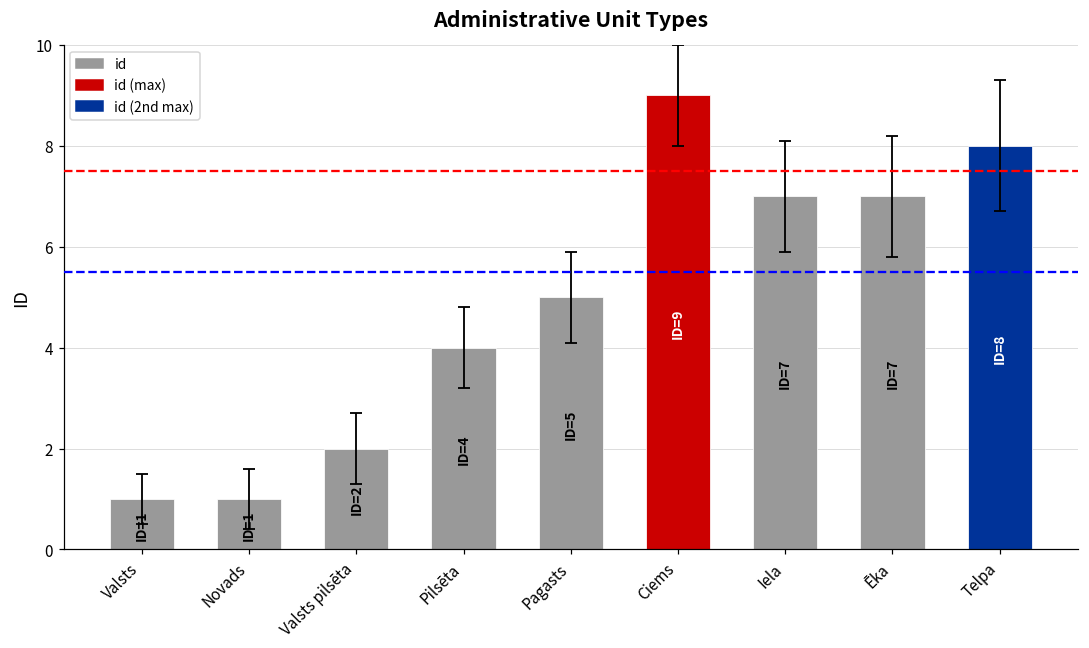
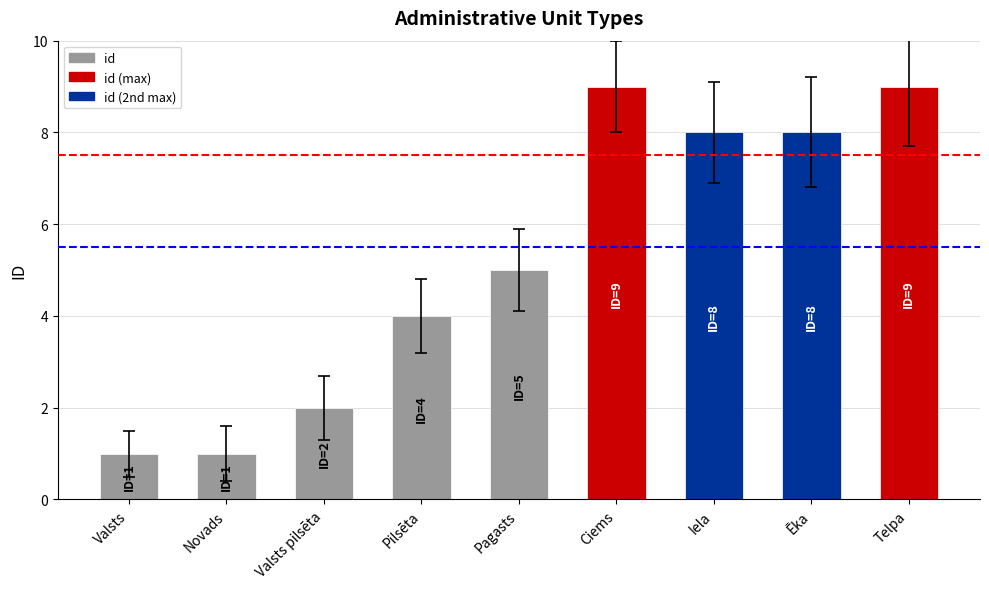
id, Iela: 7 -> 8
id, Ēka: 7 -> 8
id, Telpa: 8 -> 9
